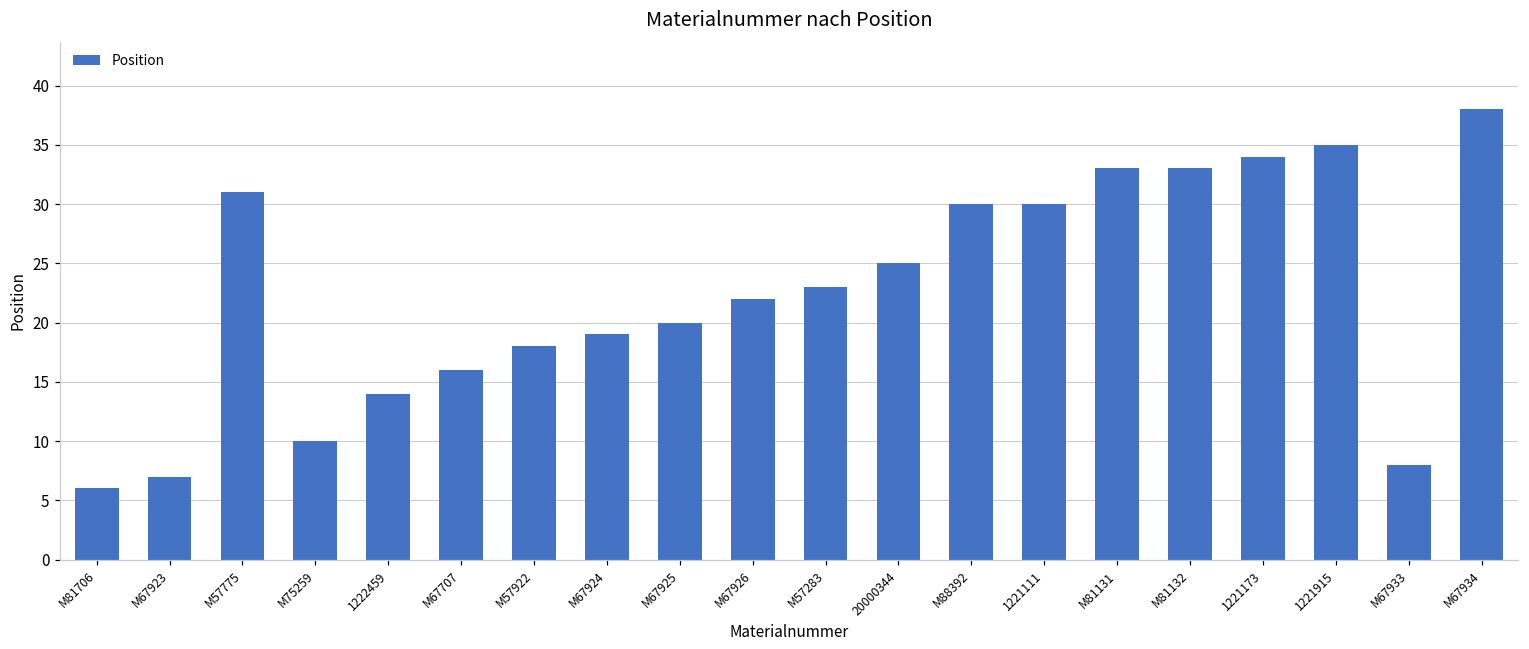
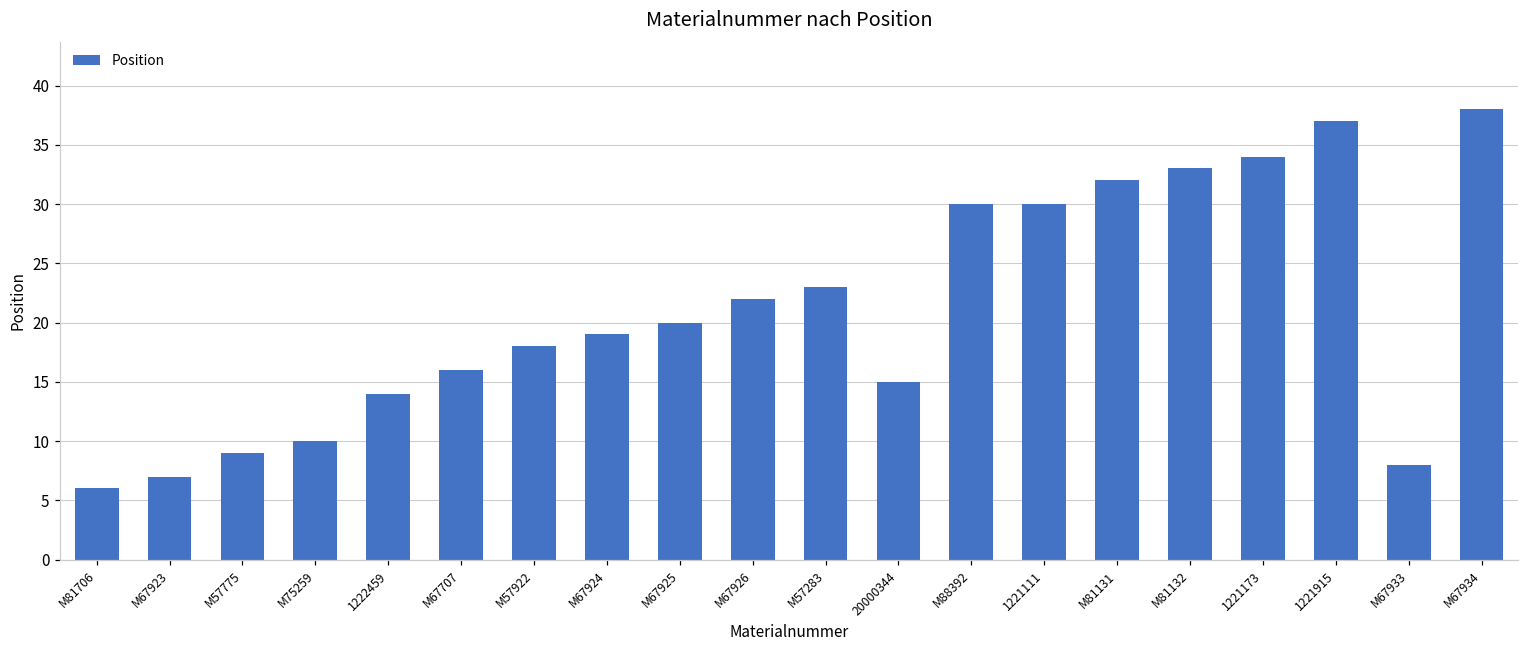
M57775: 31 -> 9
20000344: 25 -> 15
M81131: 33 -> 32
1221915: 35 -> 37
